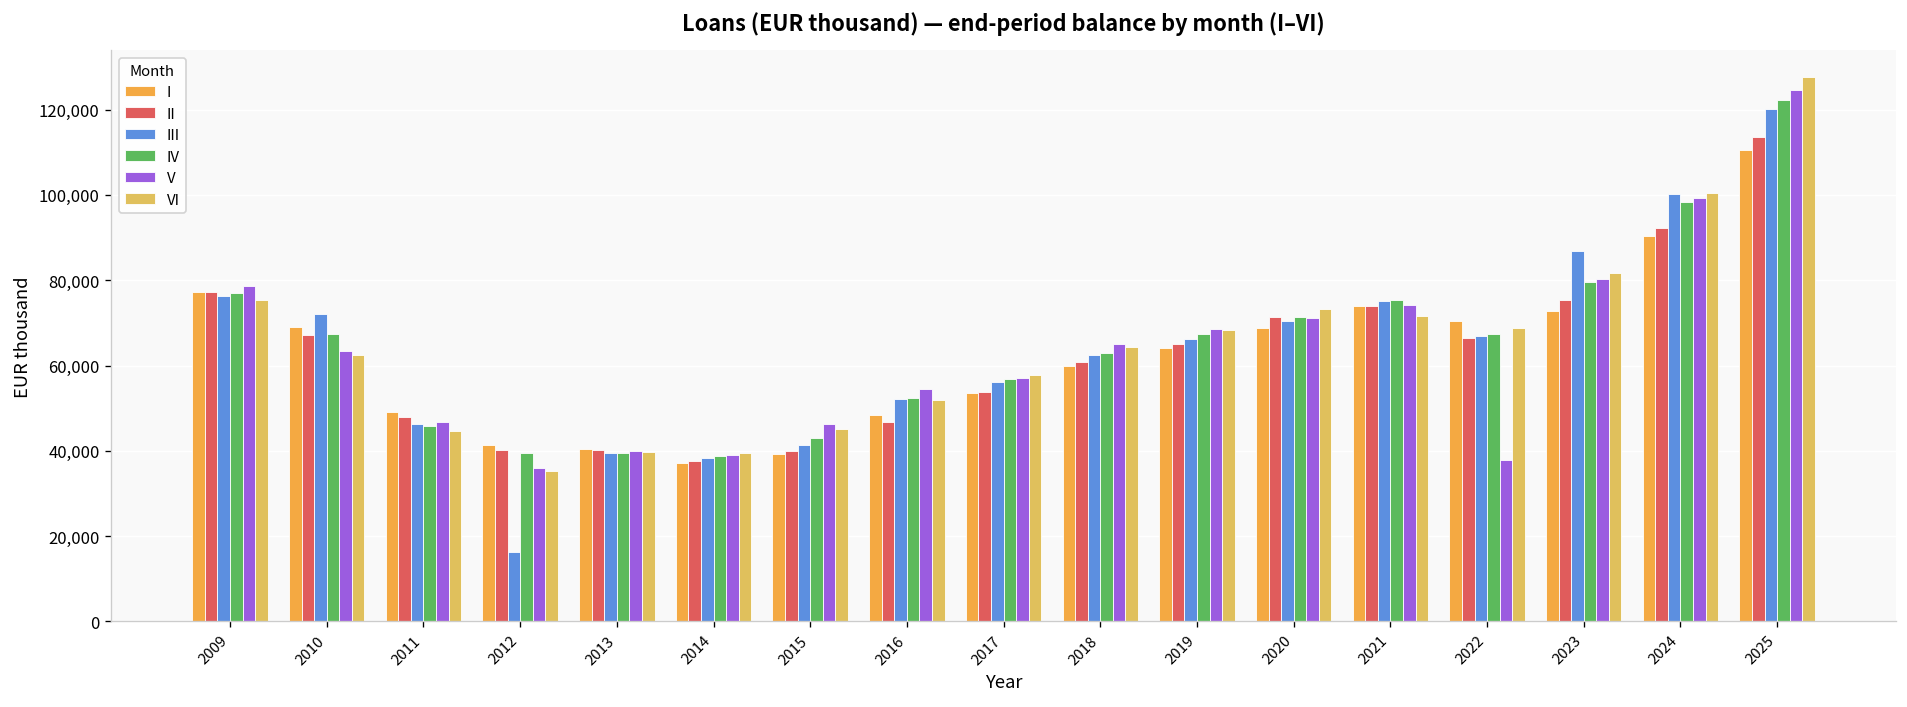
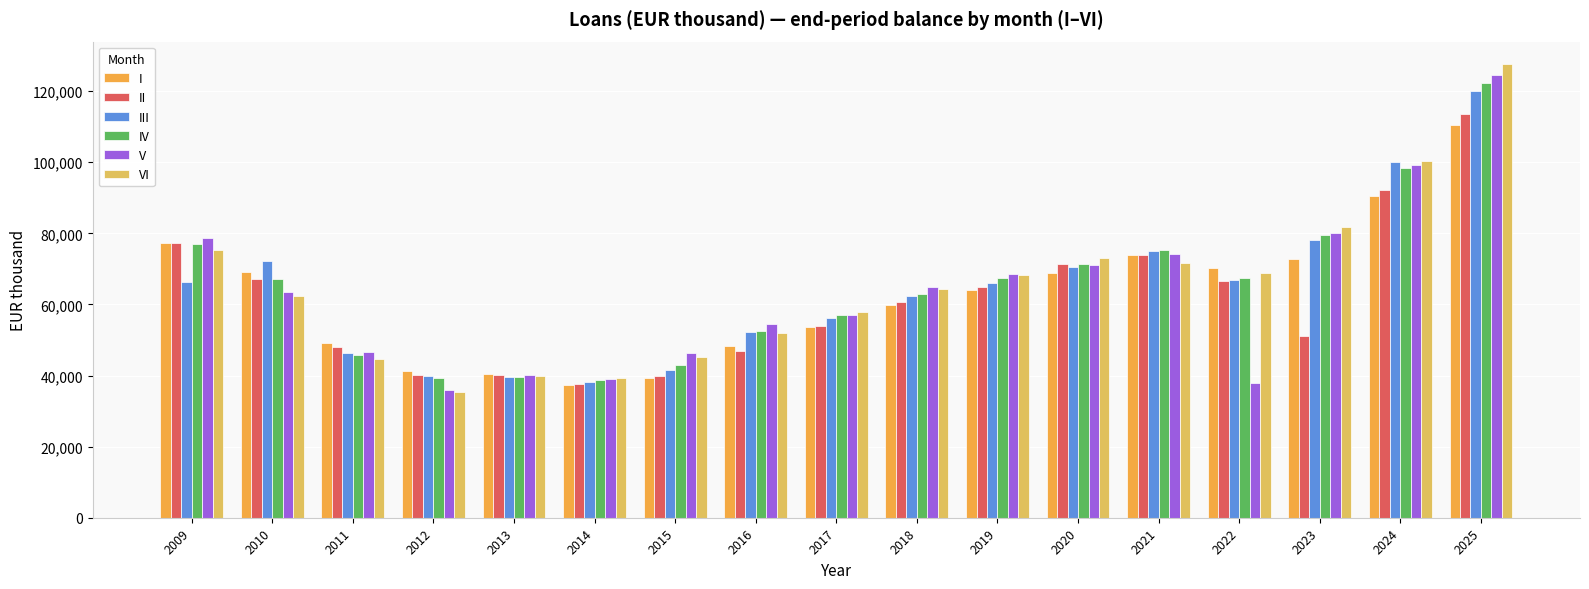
III, 2009: 76,000 -> 66,000
III, 2012: 16,000 -> 40,000
II, 2023: 75,000 -> 51,000
III, 2023: 87,000 -> 78,000
